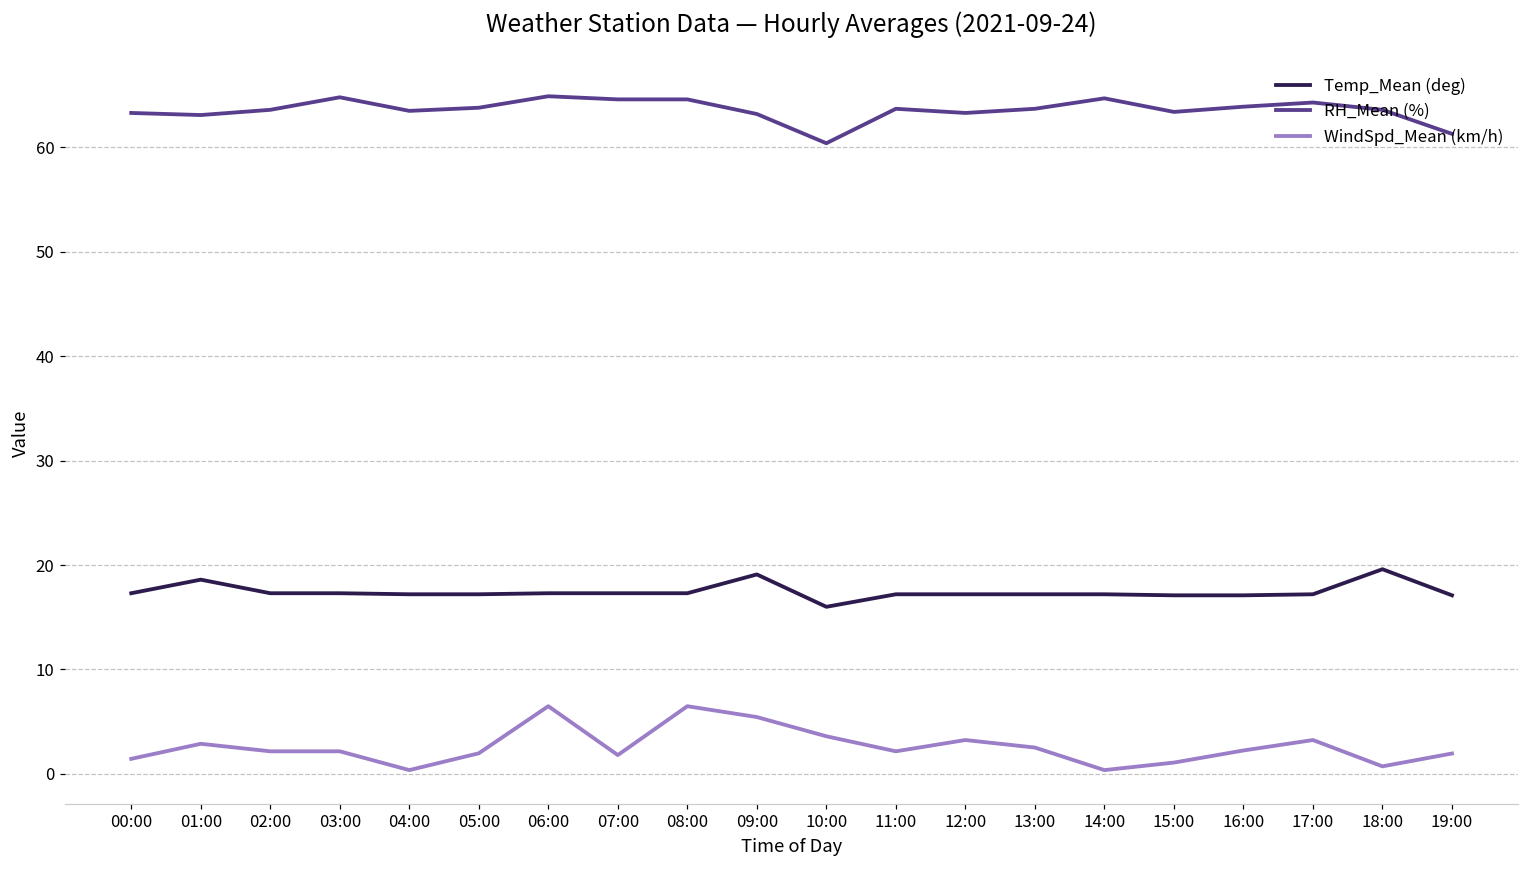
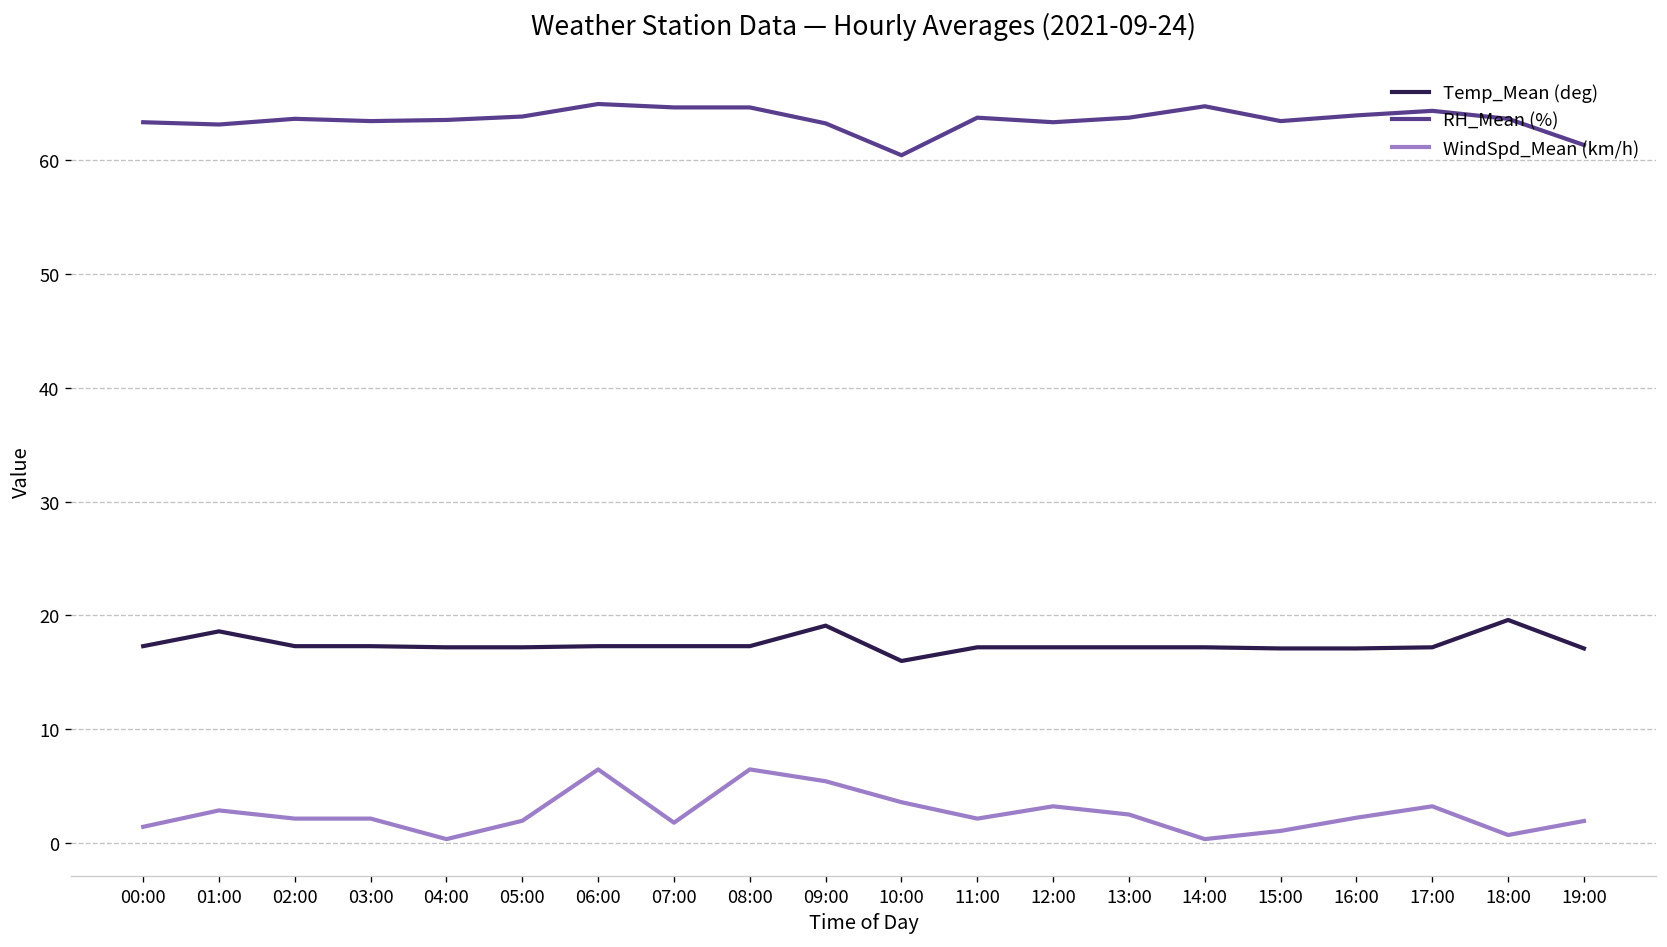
RH_Mean (%), 03:00: 65 -> 63
